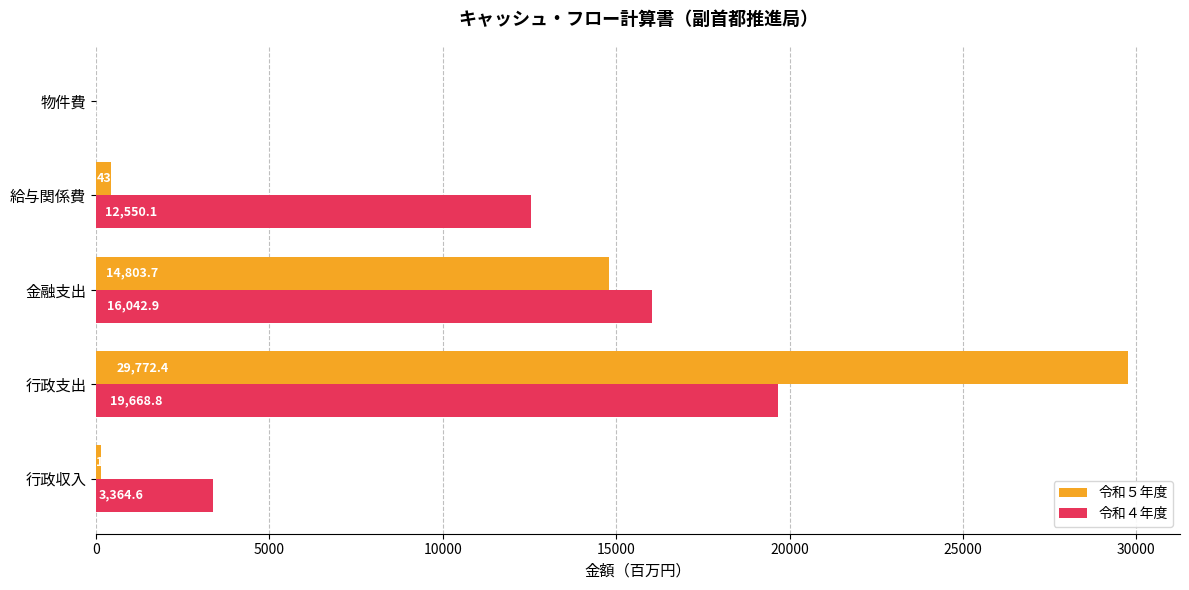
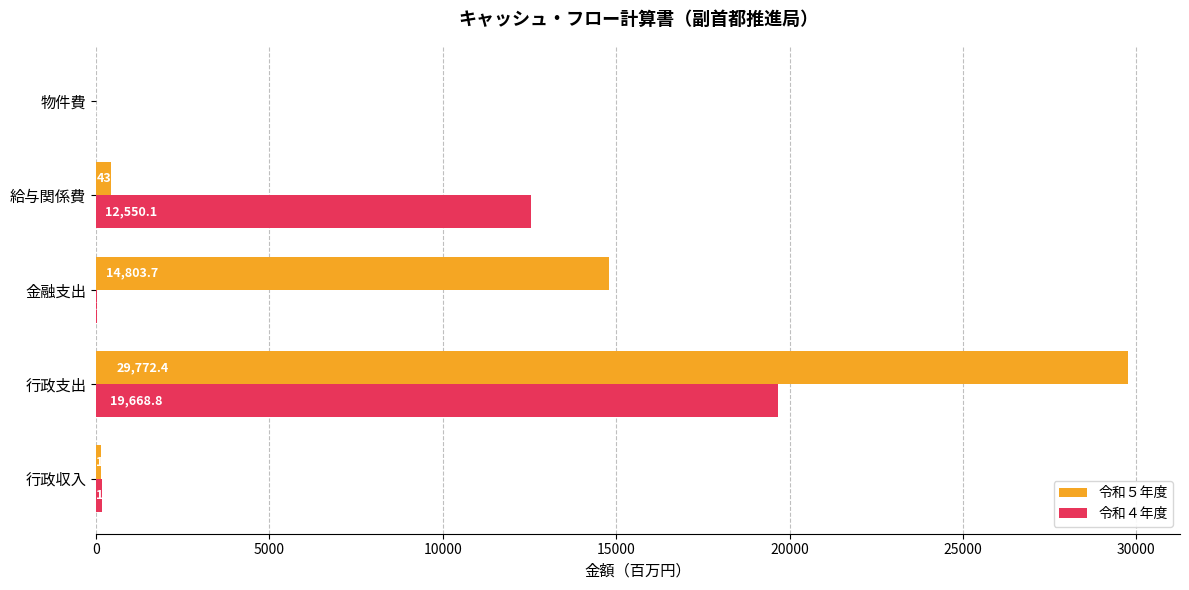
令和４年度, 金融支出: 16000 -> 0
令和４年度, 行政収入: 3400 -> 200
